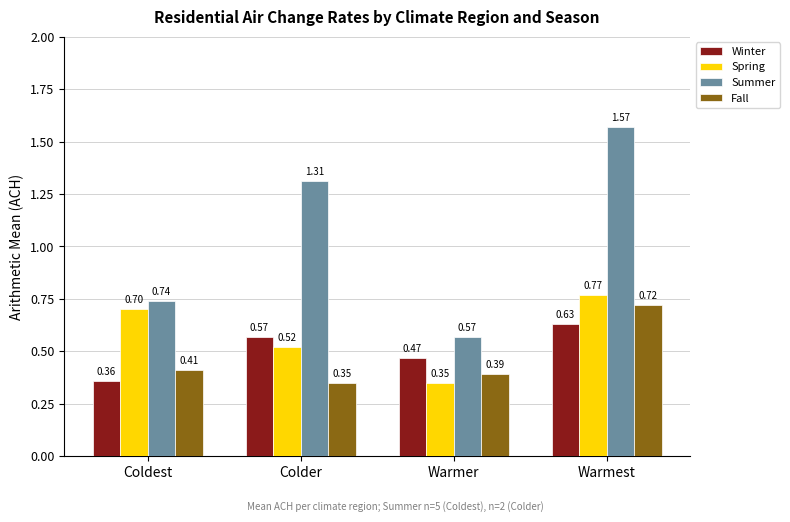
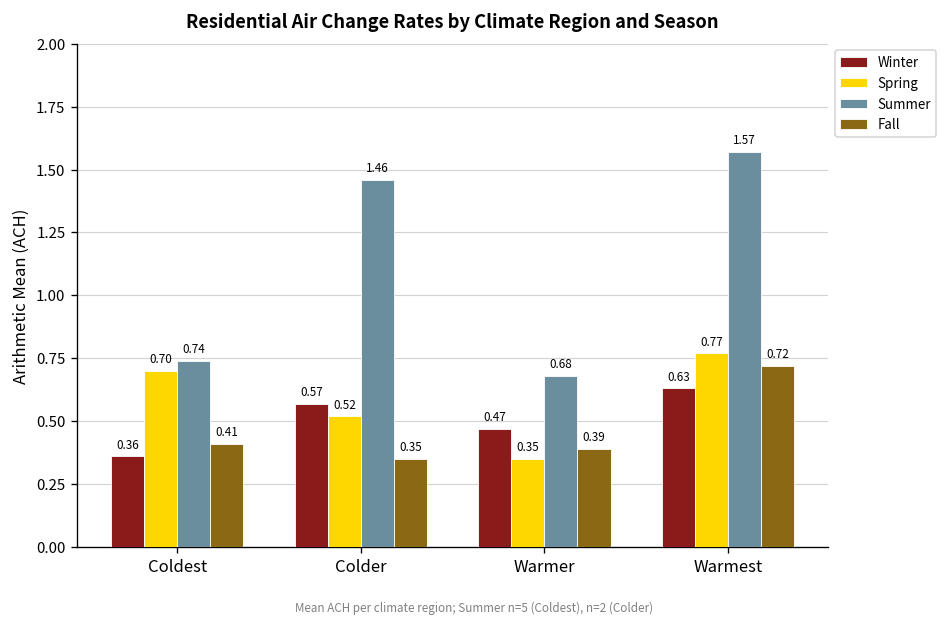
Summer, Colder: 1.31 -> 1.46
Summer, Warmer: 0.57 -> 0.68
